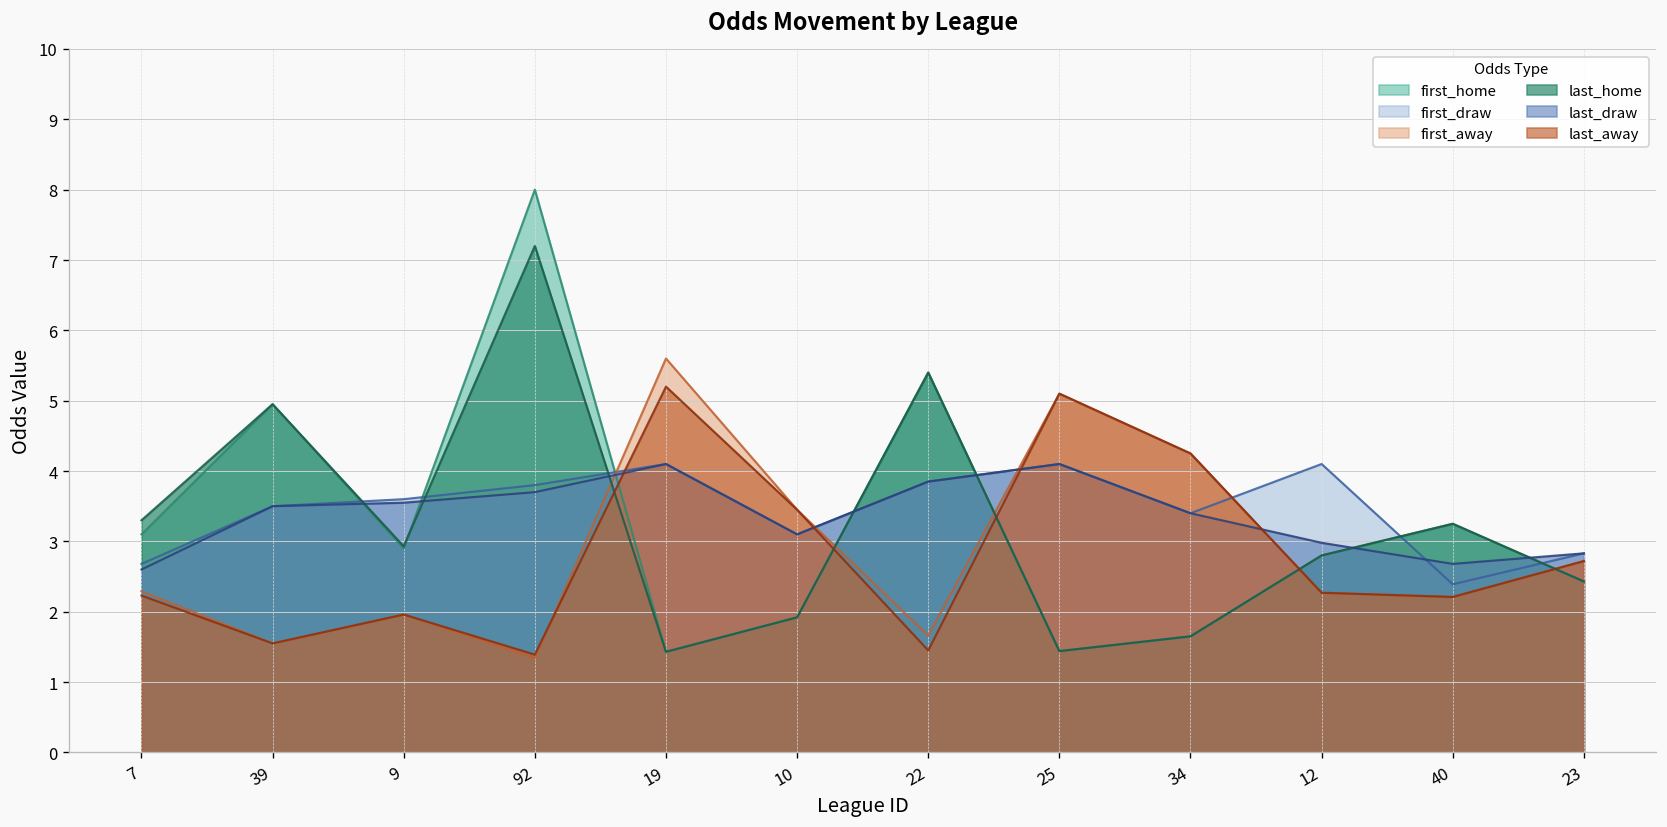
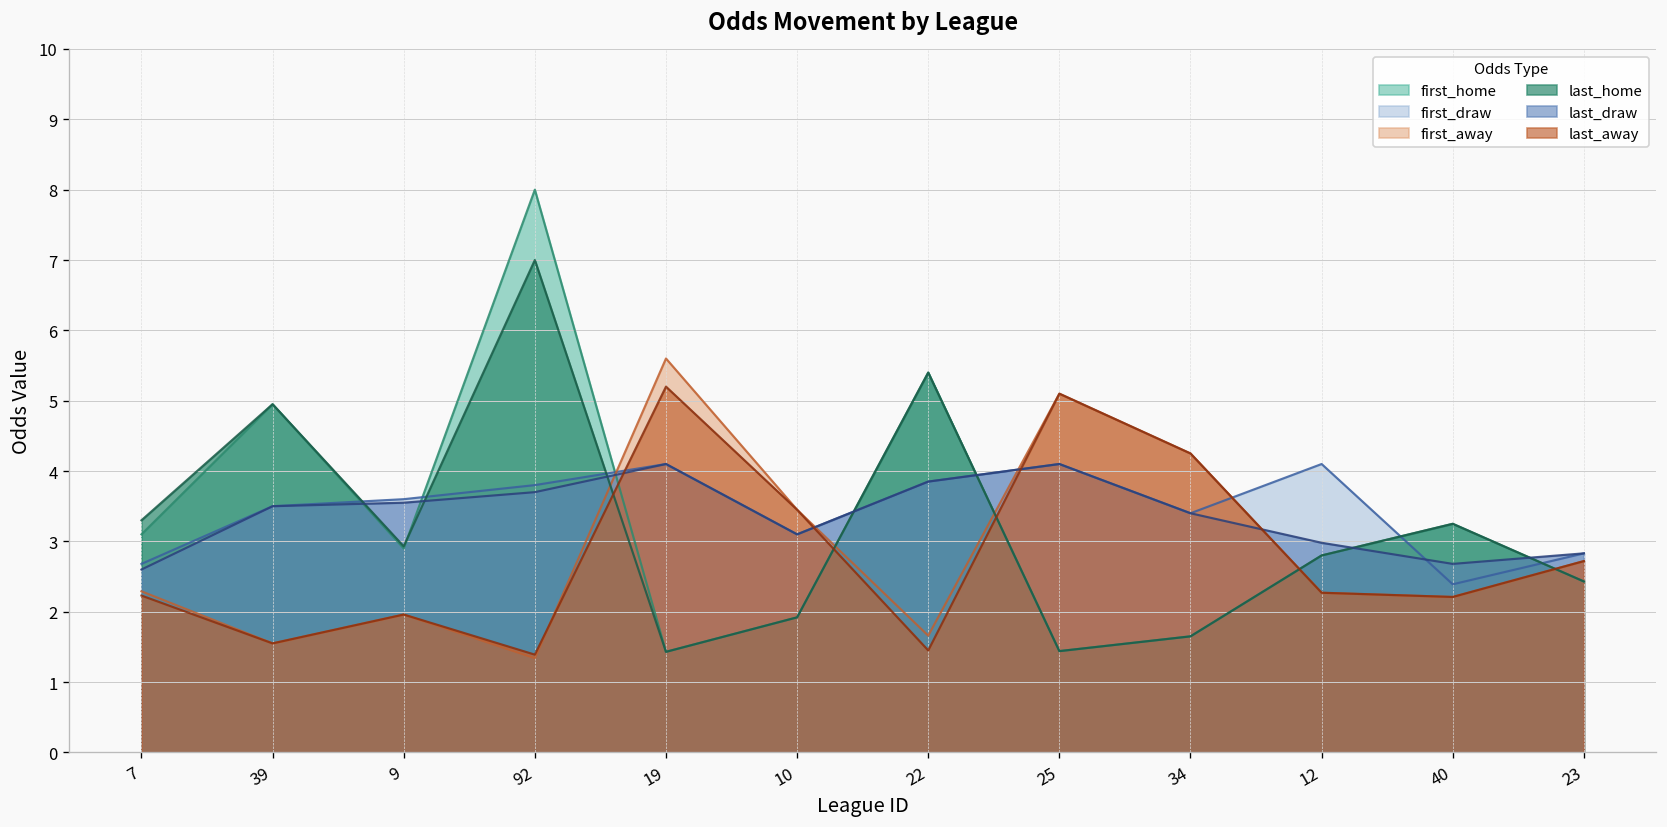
last_home, 92: 7.2 -> 7.0
